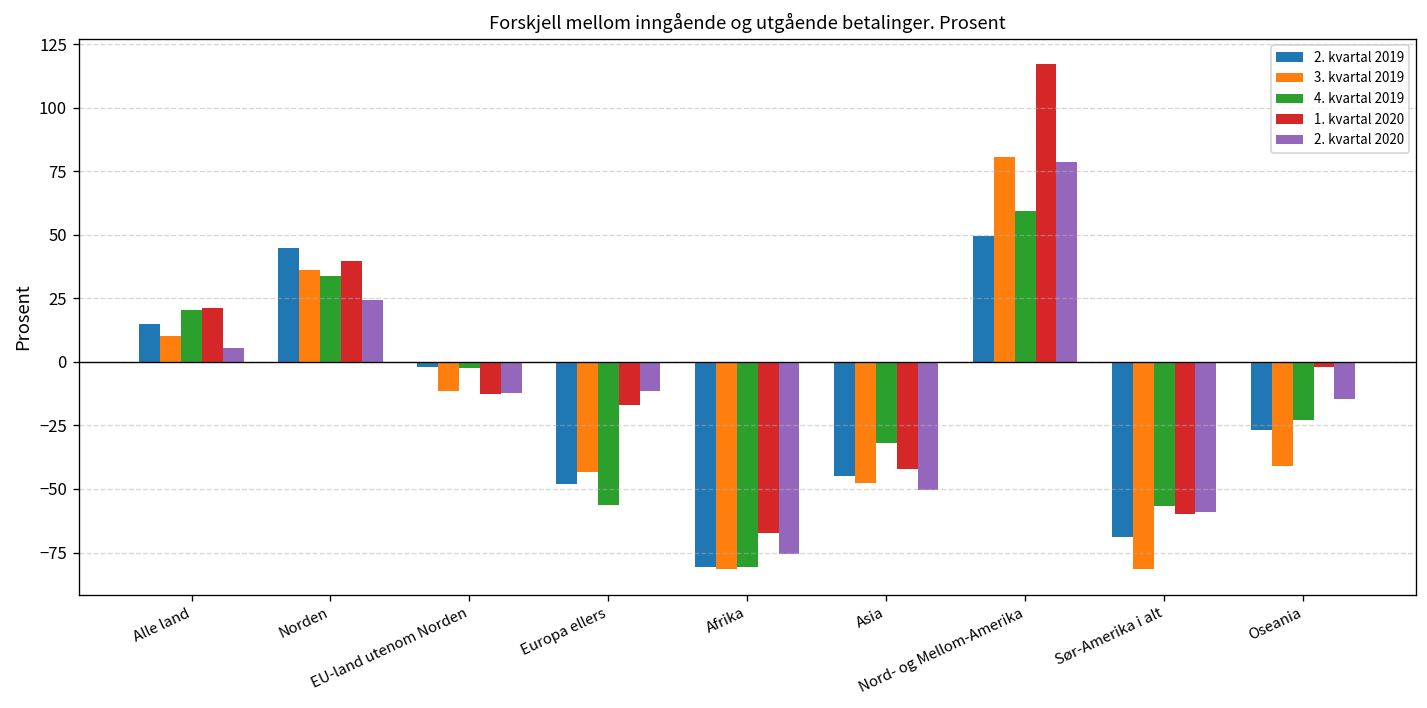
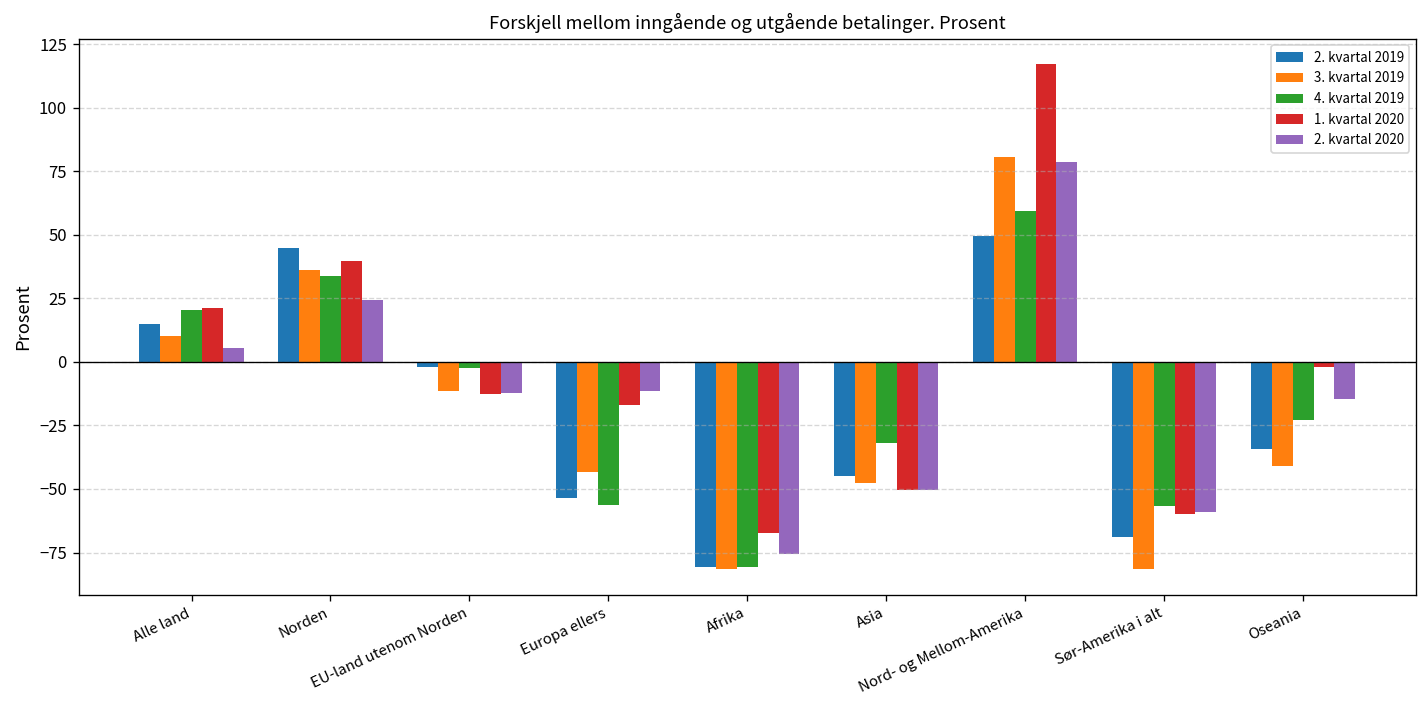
2. kvartal 2019, Europa ellers: -48 -> -54
1. kvartal 2020, Asia: -42 -> -50
2. kvartal 2019, Oseania: -27 -> -34
